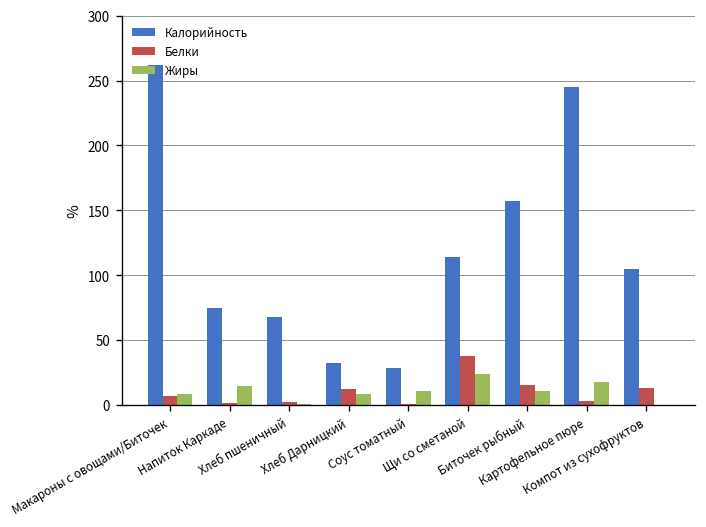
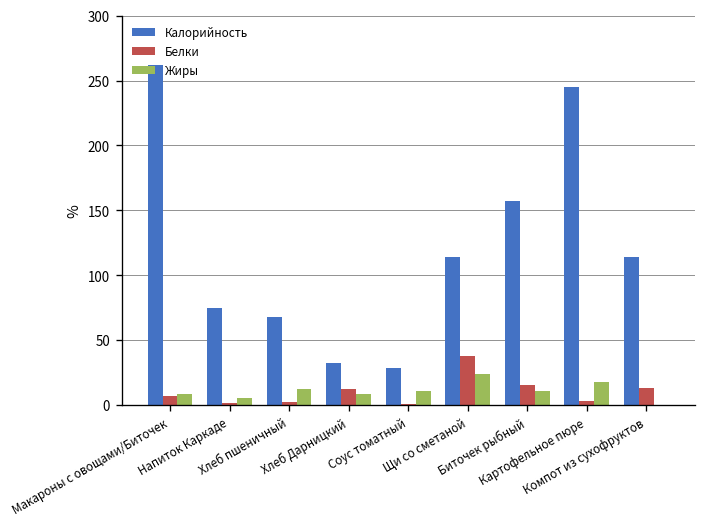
Жиры, Напиток Каркаде: 15 -> 5
Жиры, Хлеб пшеничный: 0 -> 12
Калорийность, Компот из сухофруктов: 104 -> 114
